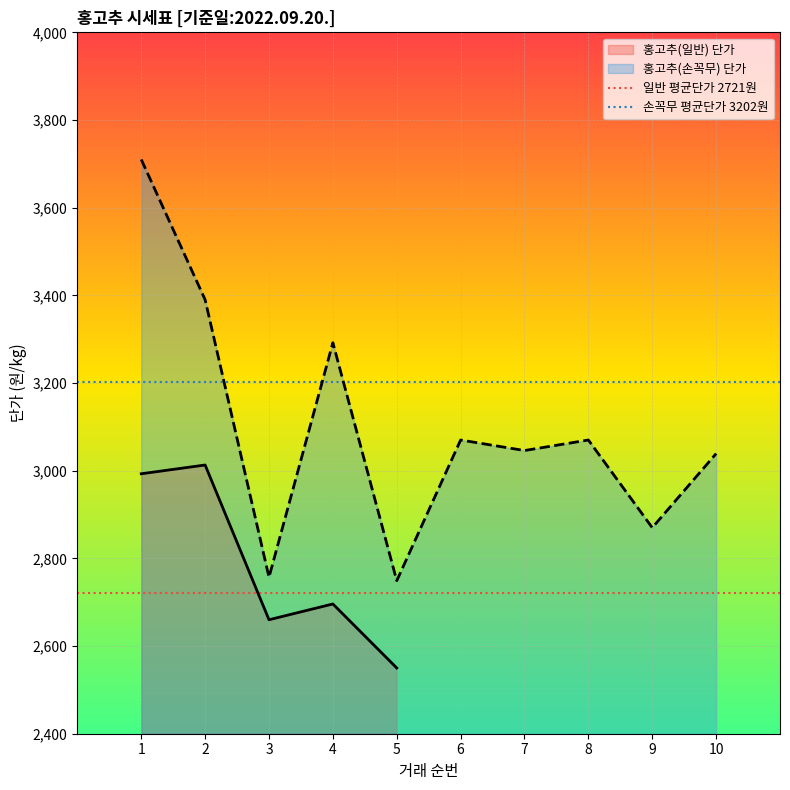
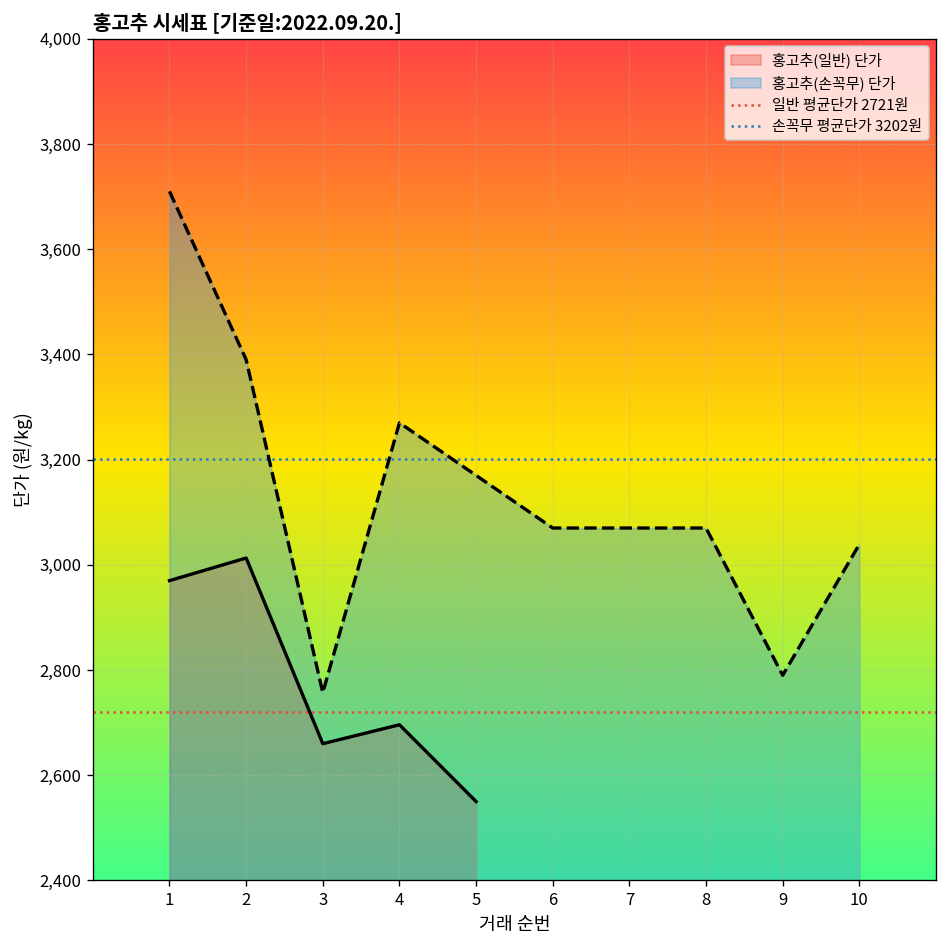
홍고추(일반) 단가, 1: 2,990 -> 2,970
홍고추(손꼭무) 단가, 4: 3,290 -> 3,270
홍고추(손꼭무) 단가, 5: 2,750 -> 3,170
홍고추(손꼭무) 단가, 7: 3,050 -> 3,070
홍고추(손꼭무) 단가, 9: 2,870 -> 2,790
